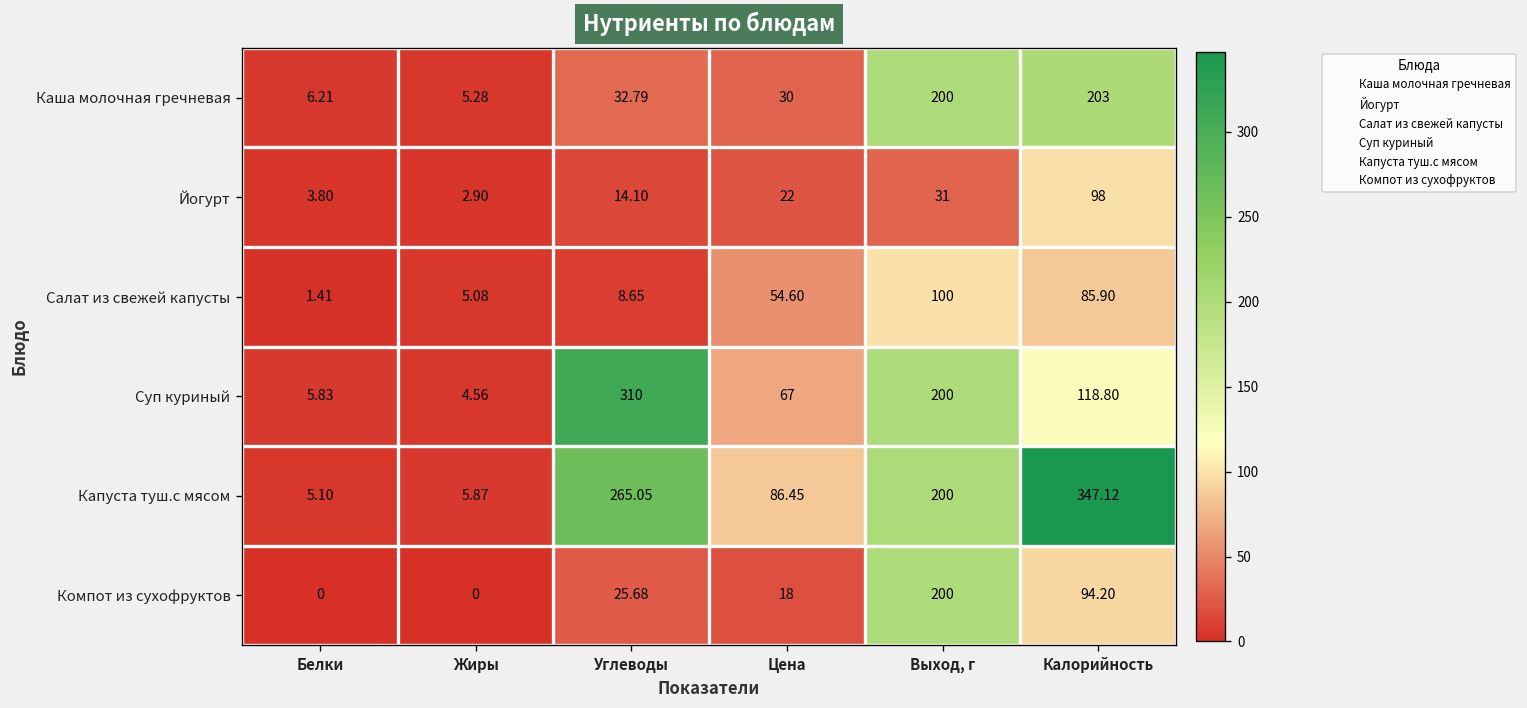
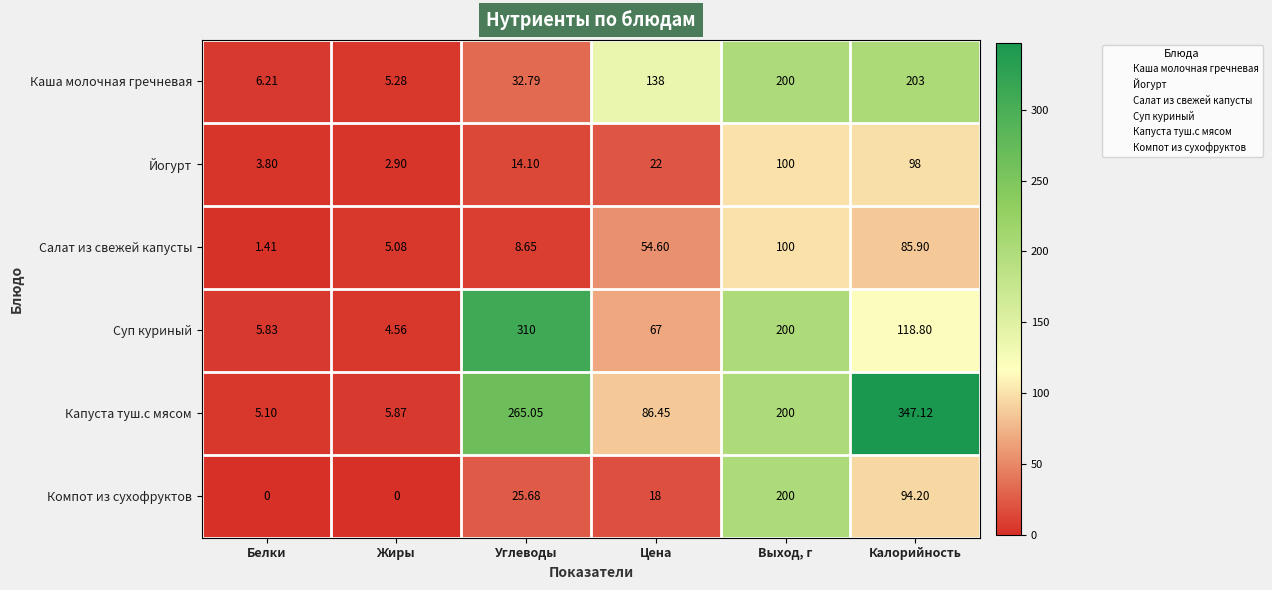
Каша молочная гречневая, Цена: 30 -> 138
Йогурт, Выход, г: 31 -> 100
